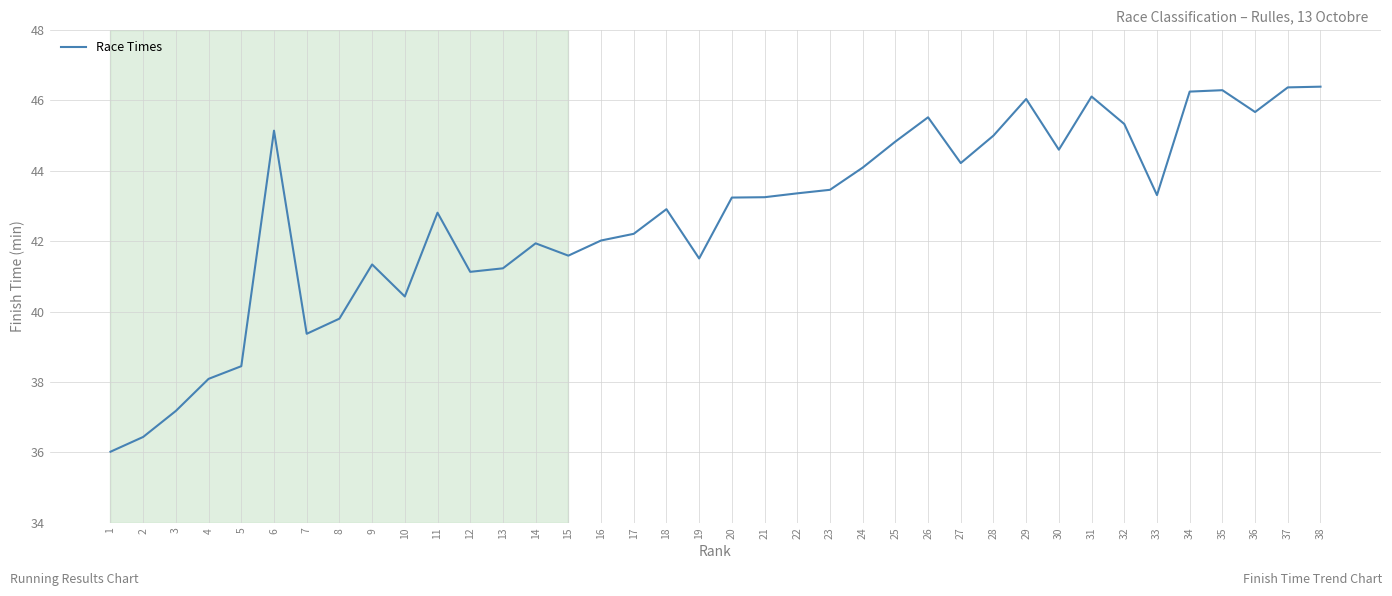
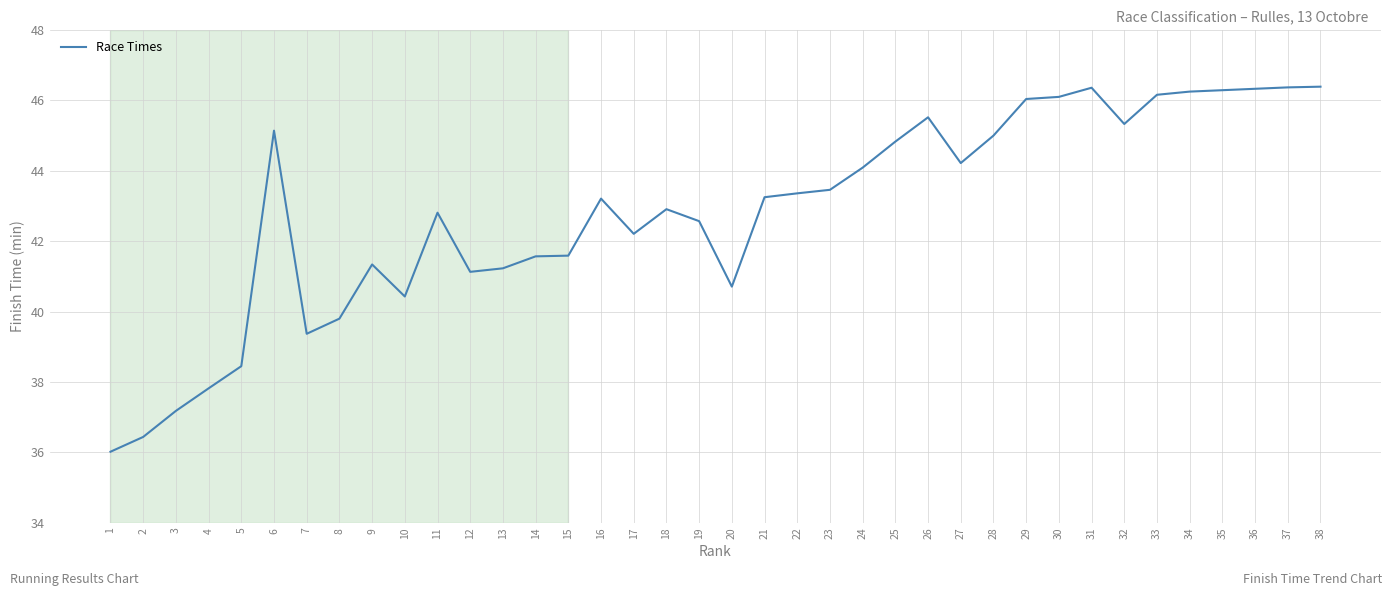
4: 38.1 -> 37.8
14: 41.9 -> 41.6
16: 42.0 -> 43.2
19: 41.5 -> 42.6
20: 43.2 -> 40.7
30: 44.6 -> 46.1
31: 46.1 -> 46.4
33: 43.3 -> 46.2
36: 45.7 -> 46.3
